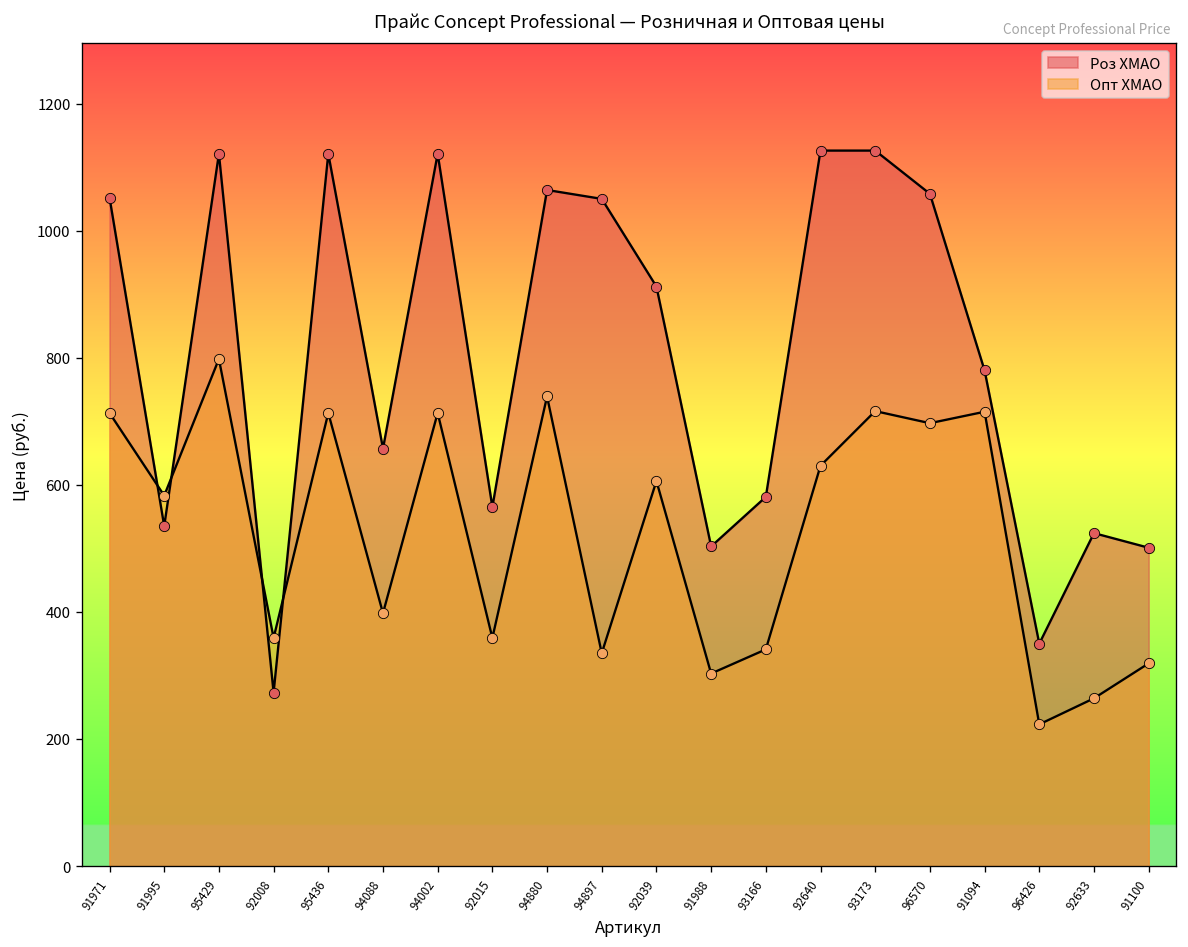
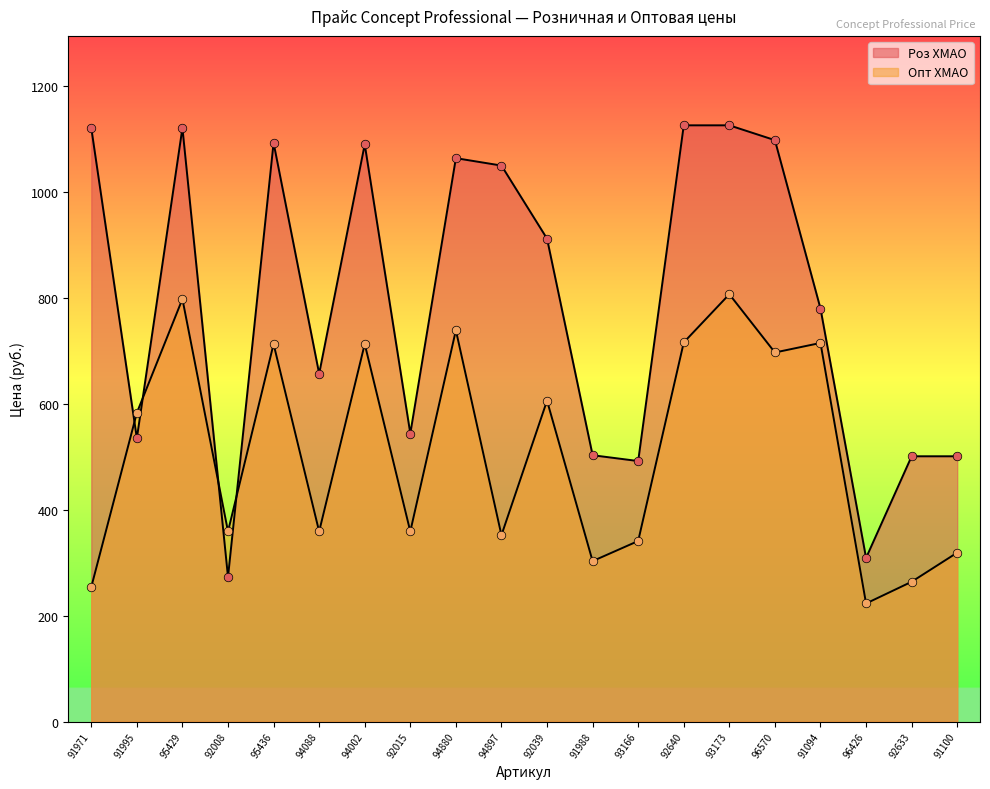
Роз ХМАО, 91971: 1050 -> 1120
Опт ХМАО, 91971: 710 -> 250
Роз ХМАО, 95436: 1120 -> 1090
Опт ХМАО, 94088: 400 -> 360
Роз ХМАО, 94002: 1120 -> 1090
Роз ХМАО, 92015: 570 -> 540
Опт ХМАО, 94897: 340 -> 350
Роз ХМАО, 93166: 580 -> 490
Опт ХМАО, 92640: 630 -> 720
Опт ХМАО, 93173: 720 -> 810
Роз ХМАО, 96570: 1060 -> 1100
Роз ХМАО, 96426: 350 -> 310
Роз ХМАО, 92633: 520 -> 500
